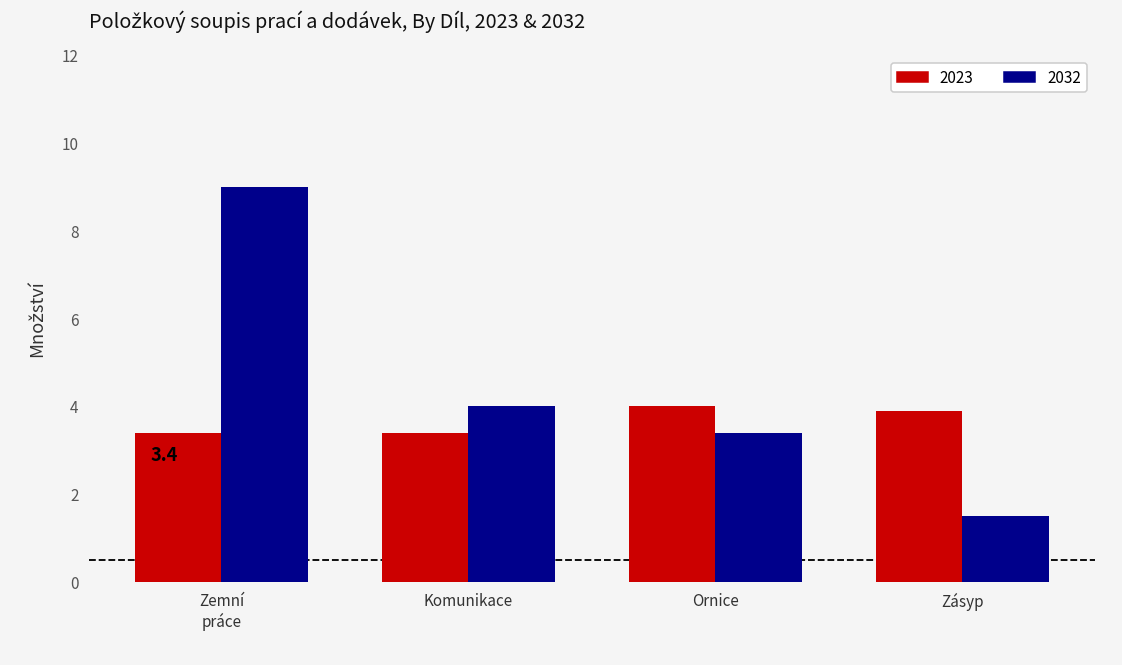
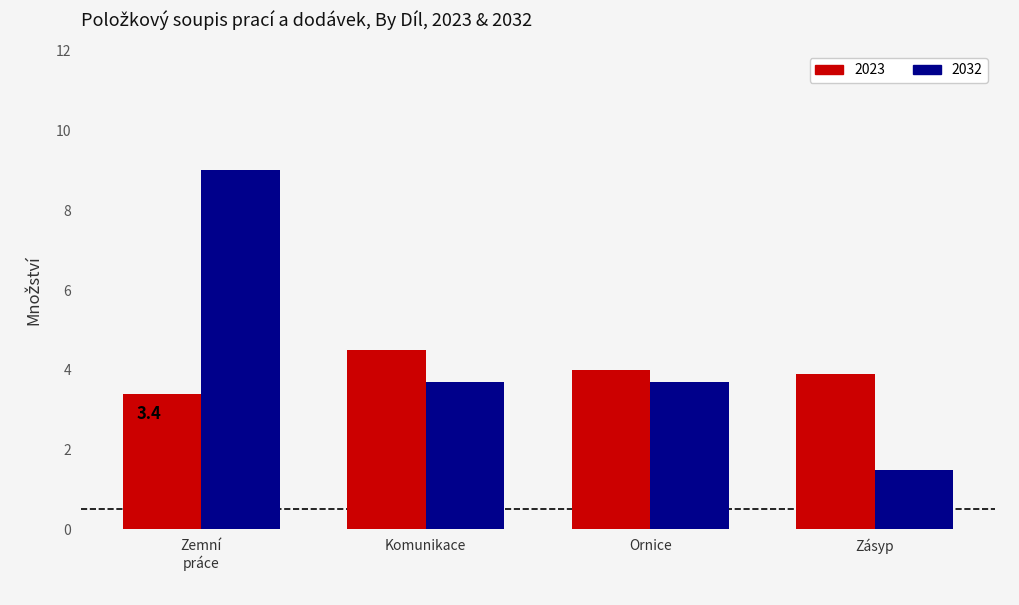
2023, Komunikace: 3.4 -> 4.5
2032, Komunikace: 4.0 -> 3.7
2032, Ornice: 3.4 -> 3.7
